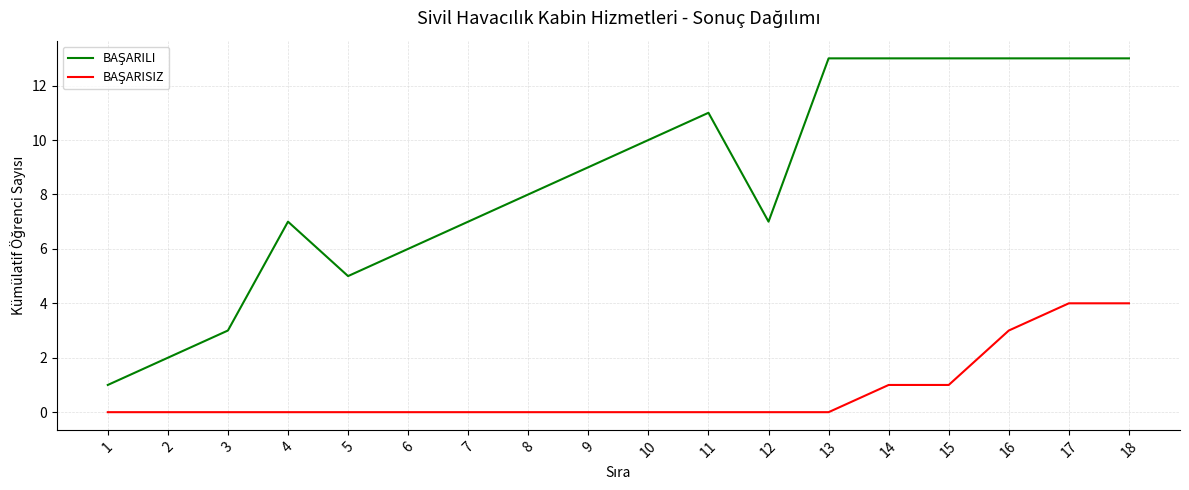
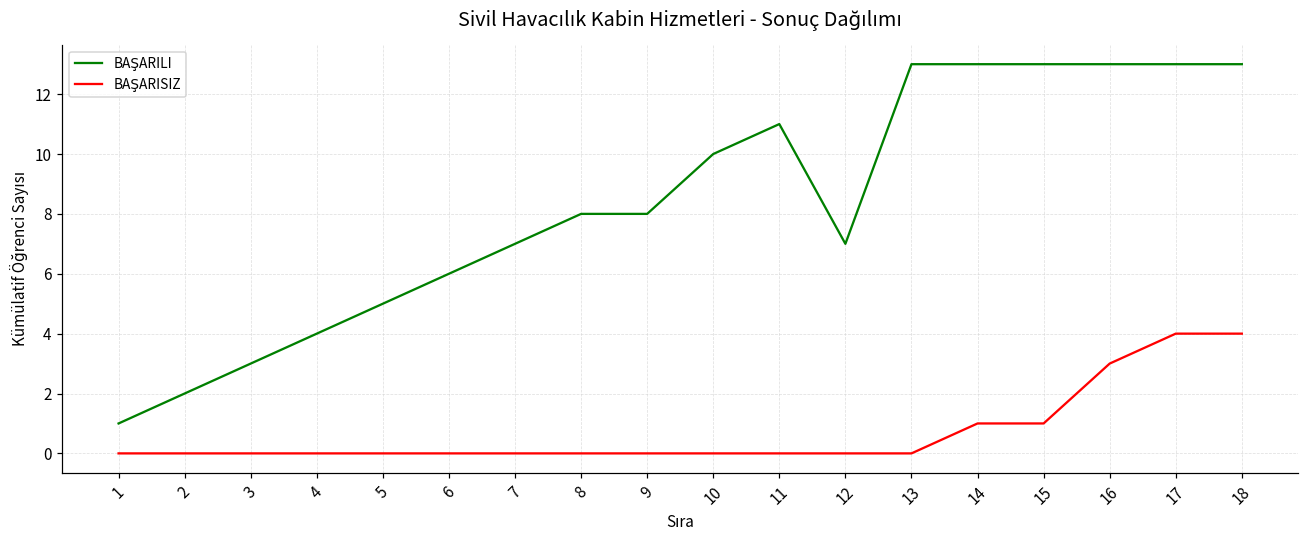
BAŞARILI, 4: 7 -> 4
BAŞARILI, 9: 9 -> 8
